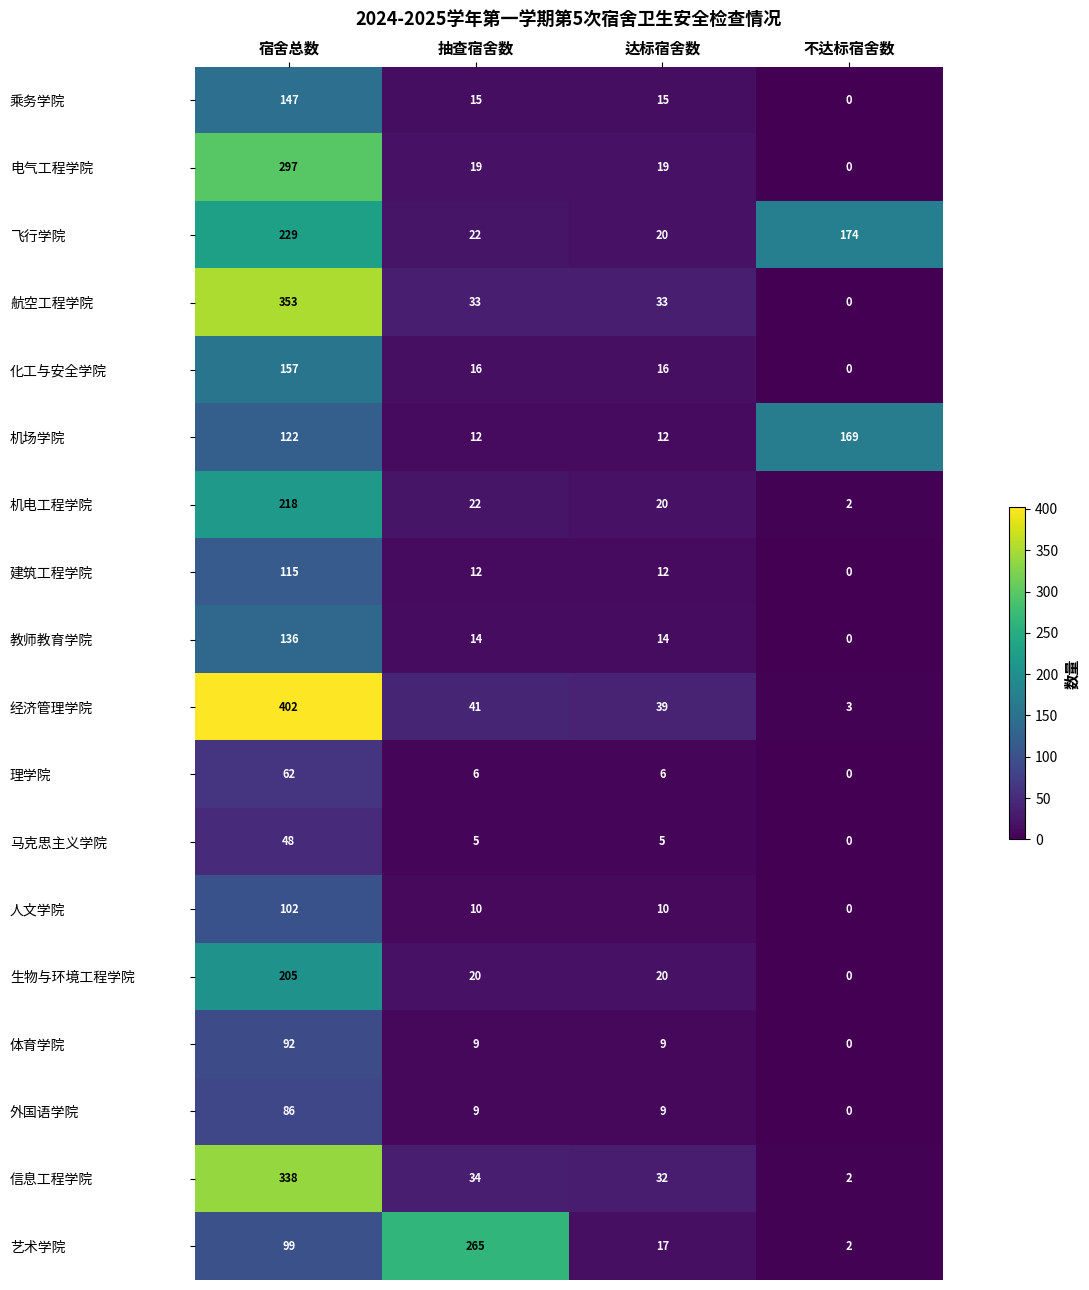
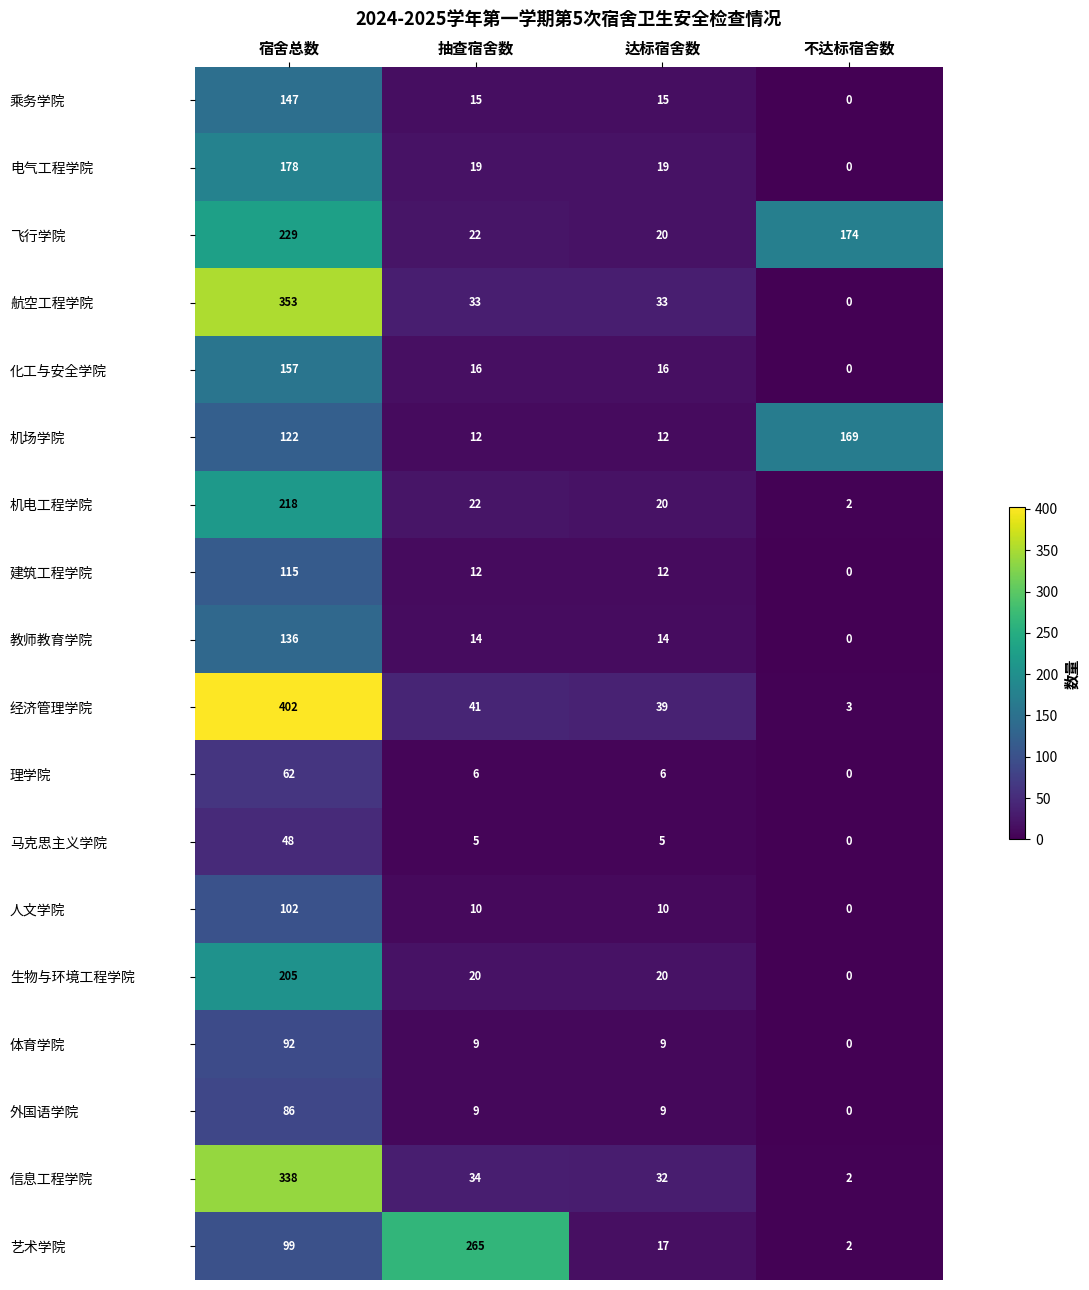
电气工程学院, 宿舍总数: 297 -> 178
